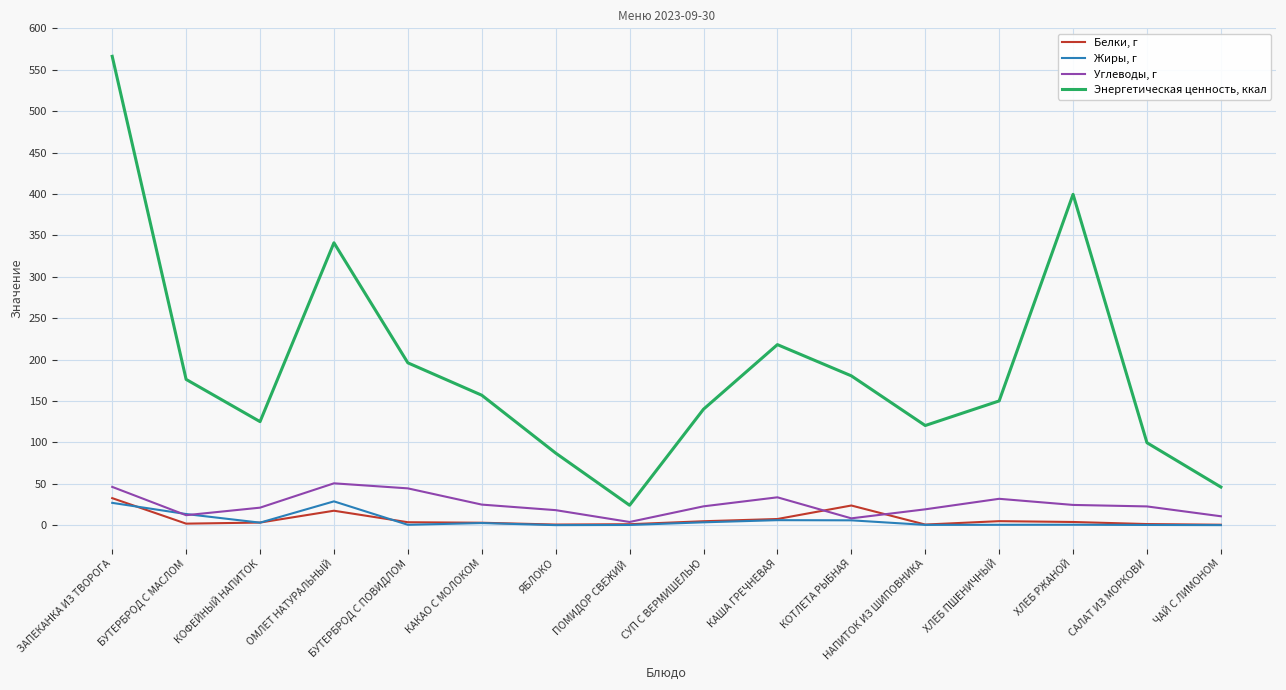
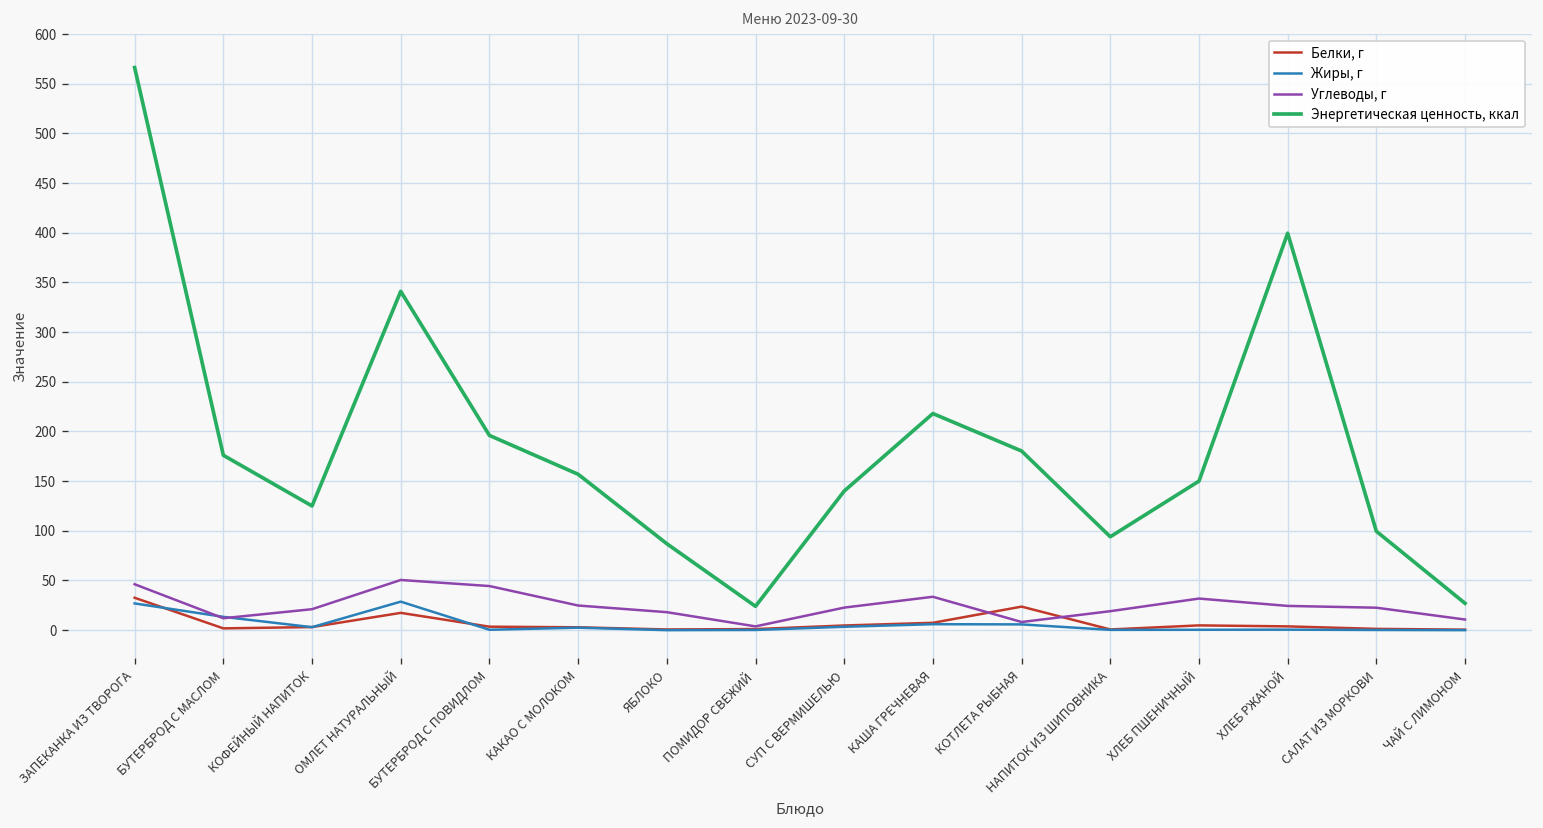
Энергетическая ценность, ккал, НАПИТОК ИЗ ШИПОВНИКА: 120 -> 90
Энергетическая ценность, ккал, ЧАЙ С ЛИМОНОМ: 50 -> 30
